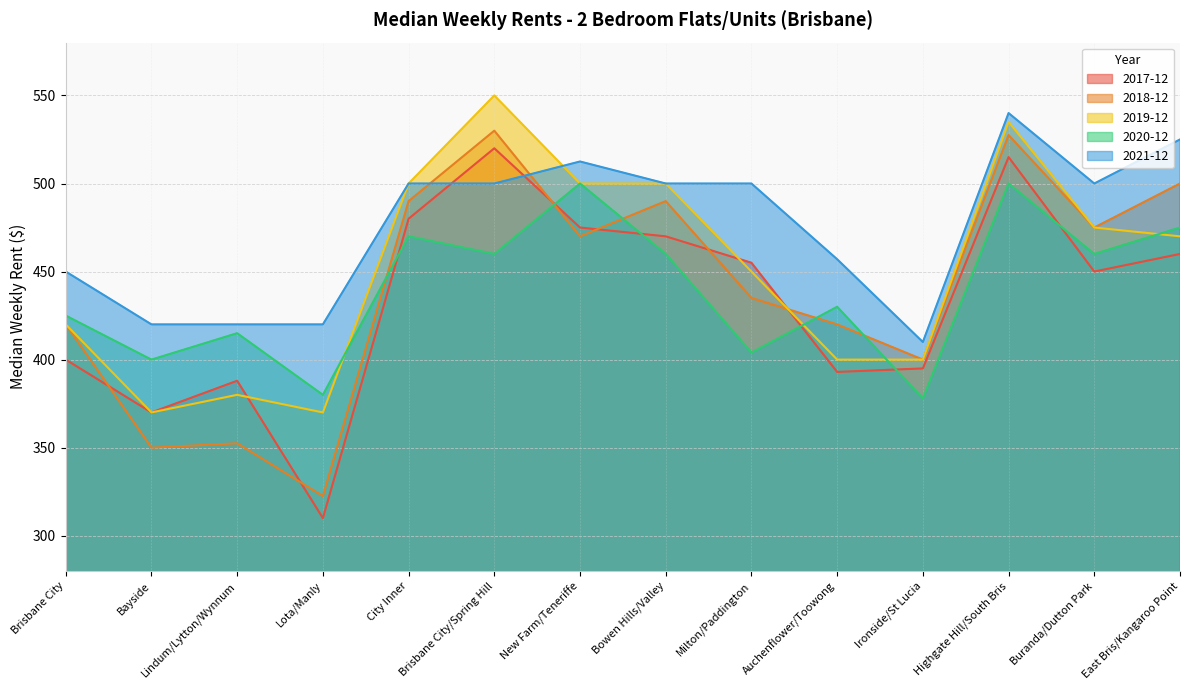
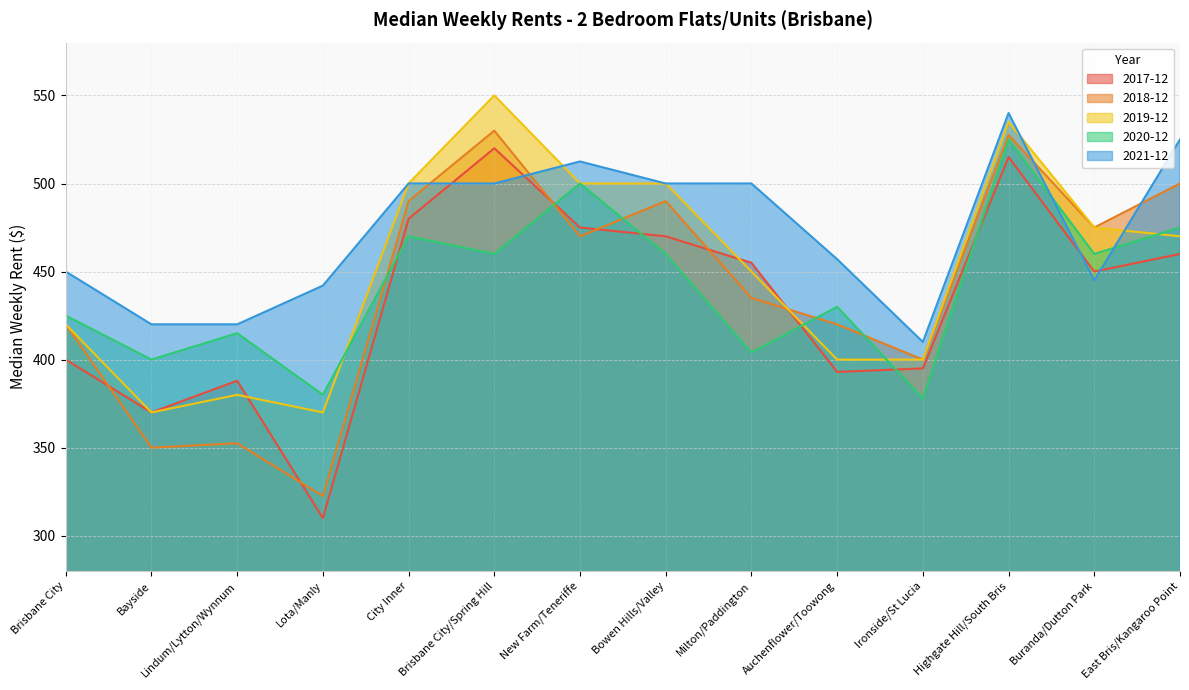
2021-12, Lota/Manly: 420 -> 442
2020-12, Highgate Hill/South Bris: 500 -> 525
2021-12, Buranda/Dutton Park: 500 -> 445
